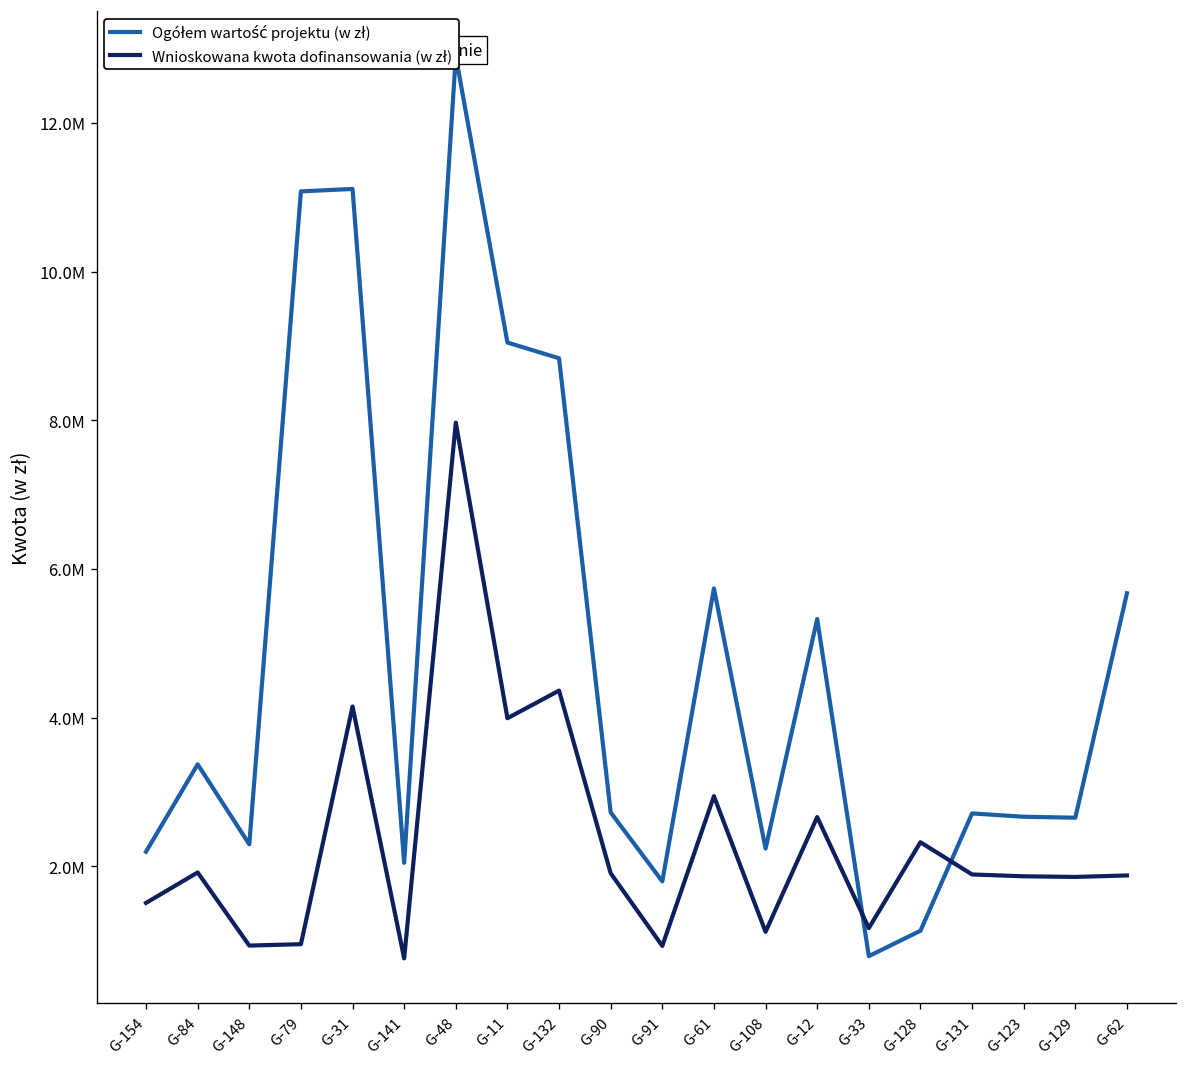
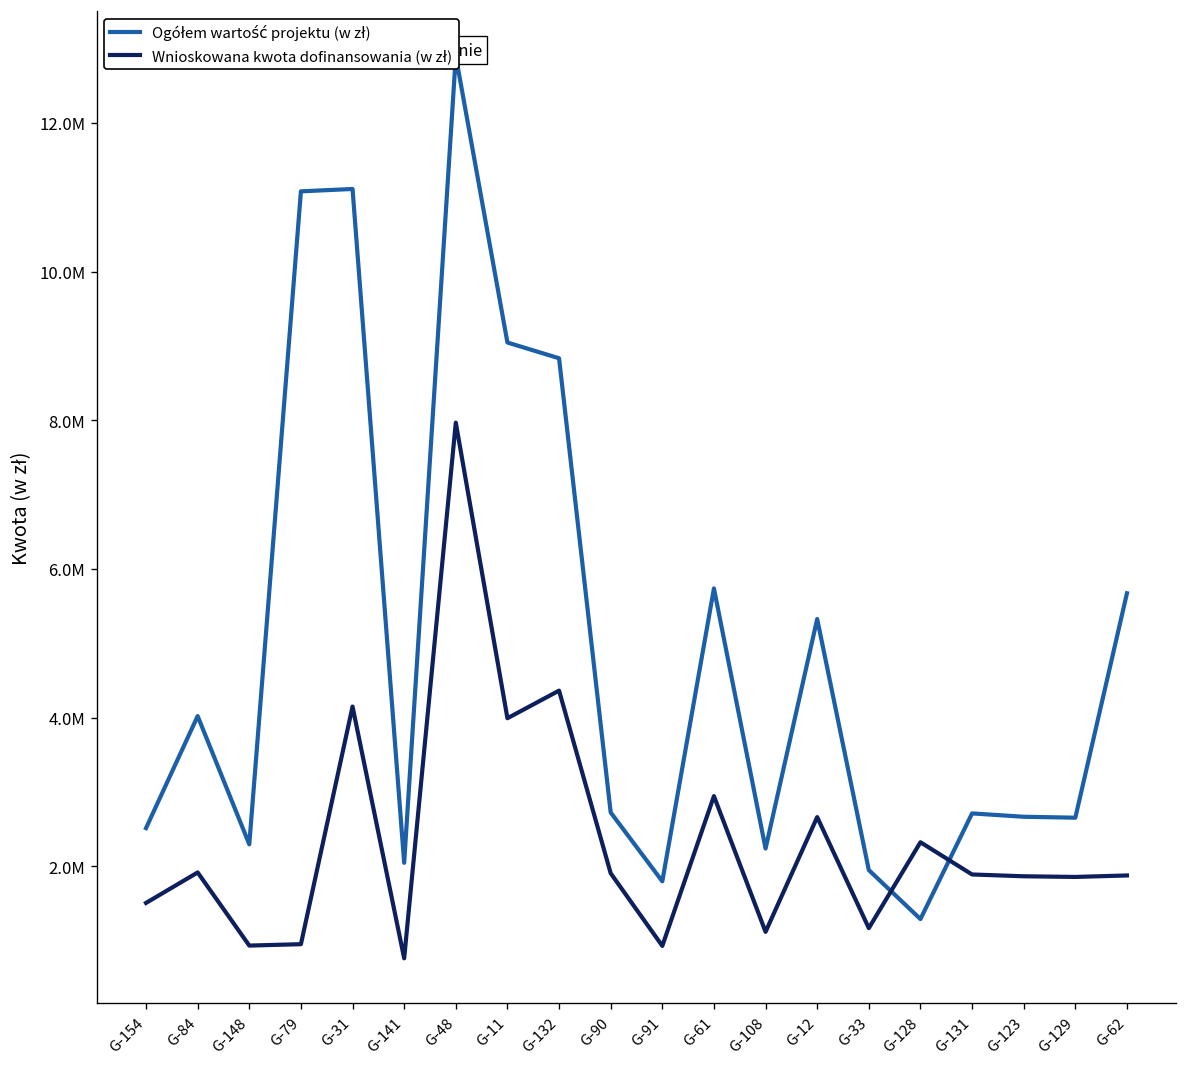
Ogółem wartość projektu (w zł), G-154: 2200000 -> 2500000
Ogółem wartość projektu (w zł), G-84: 3400000 -> 4000000
Ogółem wartość projektu (w zł), G-33: 800000 -> 2000000
Ogółem wartość projektu (w zł), G-128: 1100000 -> 1300000
